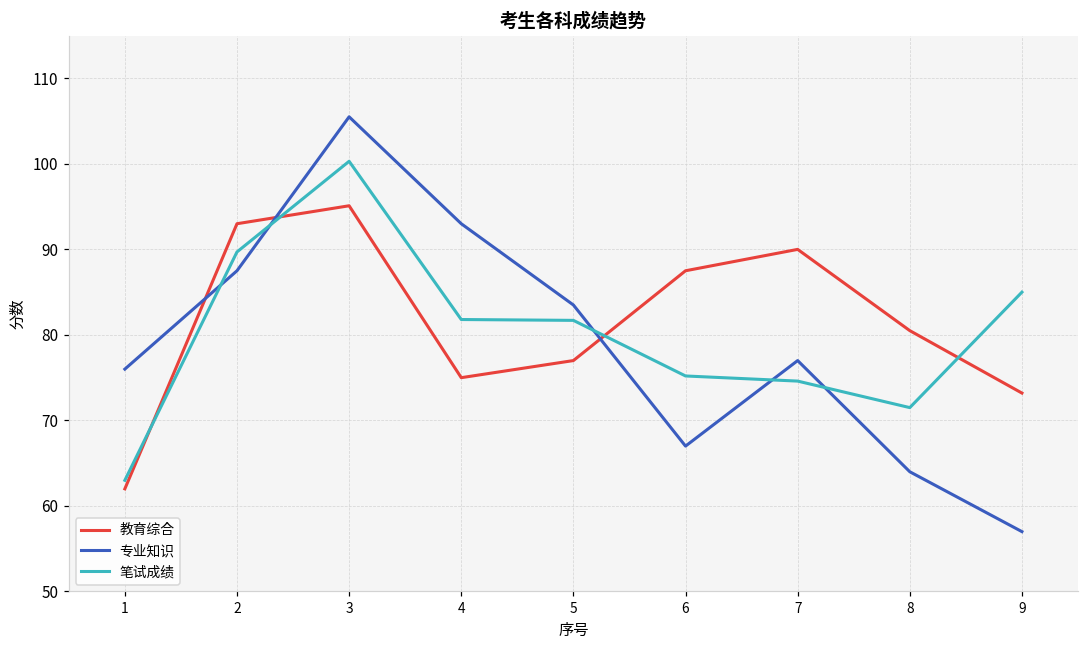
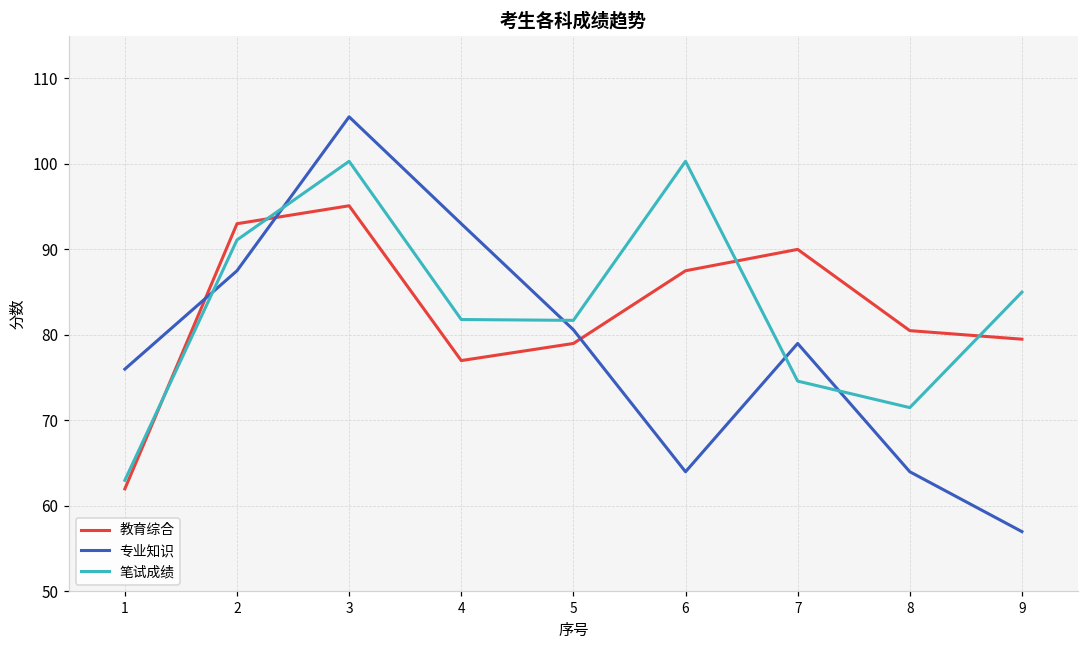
笔试成绩, 2: 90 -> 91
教育综合, 4: 75 -> 77
教育综合, 5: 77 -> 79
专业知识, 5: 84 -> 81
专业知识, 6: 67 -> 64
笔试成绩, 6: 75 -> 100
专业知识, 7: 77 -> 79
教育综合, 9: 73 -> 80
